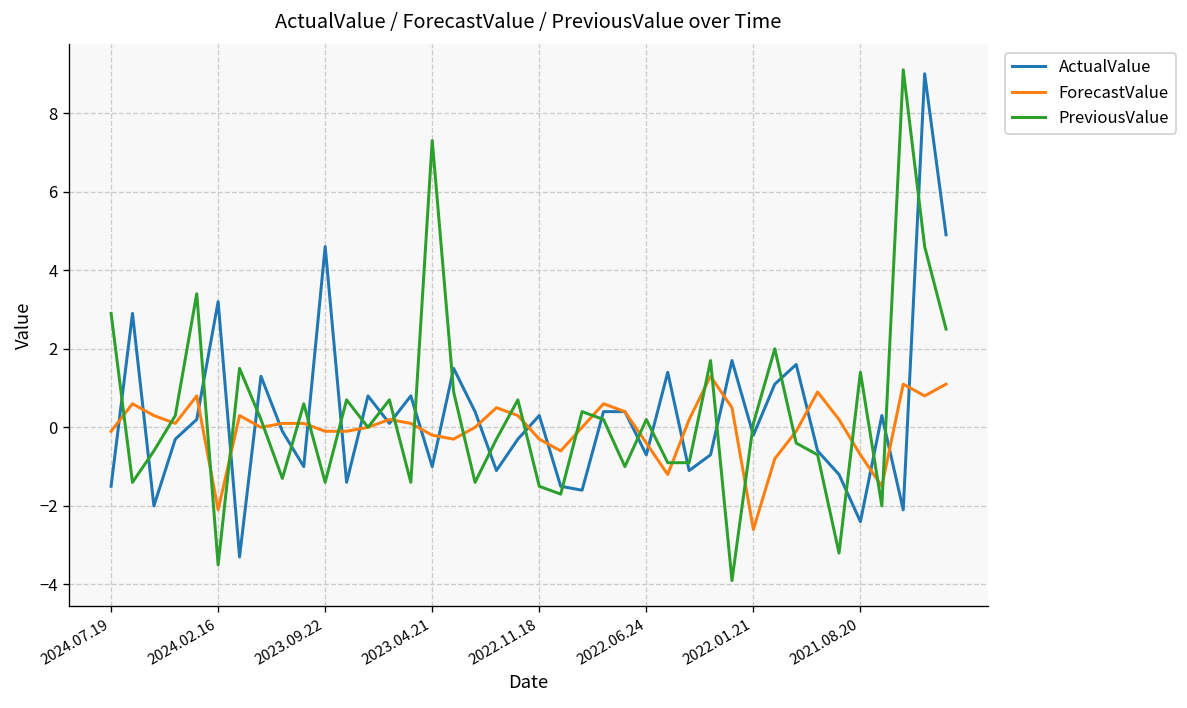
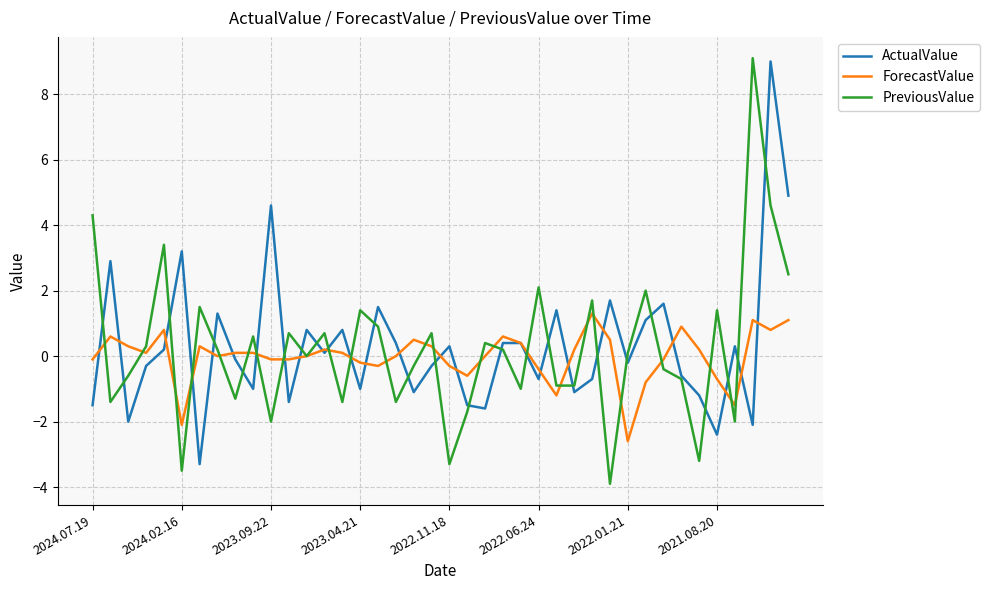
PreviousValue, 2024.07.19: 2.9 -> 4.3
PreviousValue, 2023.09.22: -1.4 -> -2.0
PreviousValue, 2023.04.21: 7.3 -> 1.4
PreviousValue, 2022.11.18: -1.5 -> -3.3
PreviousValue, 2022.06.24: 0.2 -> 2.1
